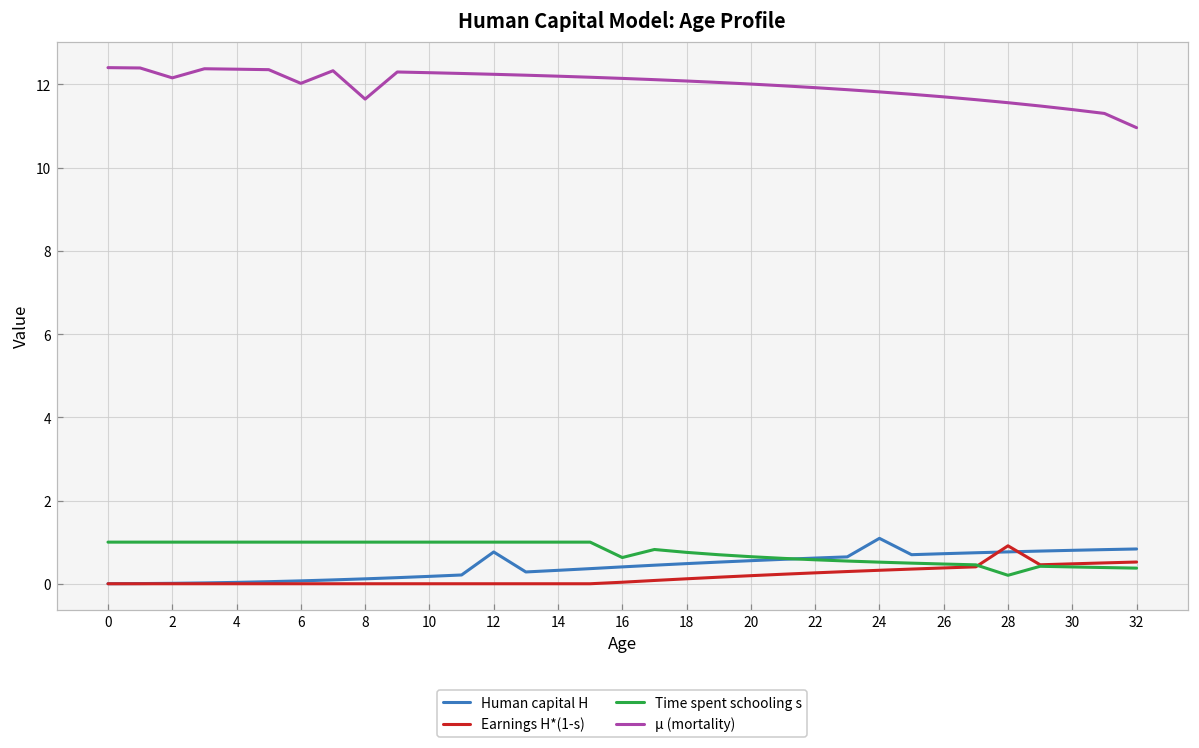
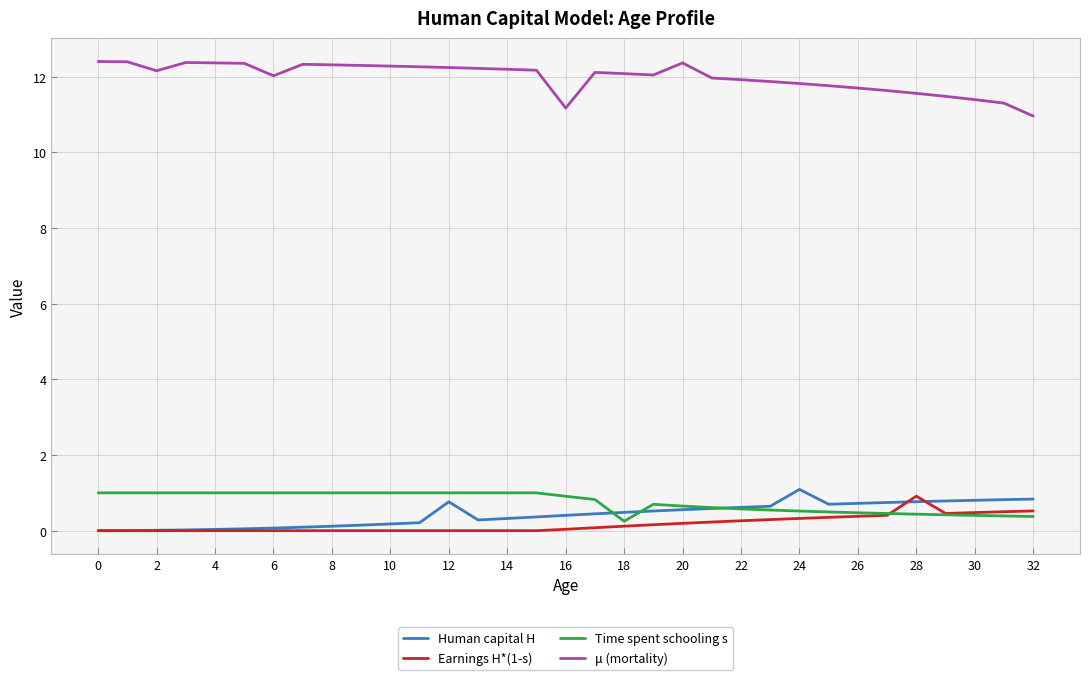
μ (mortality), 8: 11.6 -> 12.3
Time spent schooling s, 16: 0.6 -> 0.9
μ (mortality), 16: 12.1 -> 11.2
Time spent schooling s, 18: 0.8 -> 0.2
μ (mortality), 20: 12.0 -> 12.4
Time spent schooling s, 28: 0.2 -> 0.4
